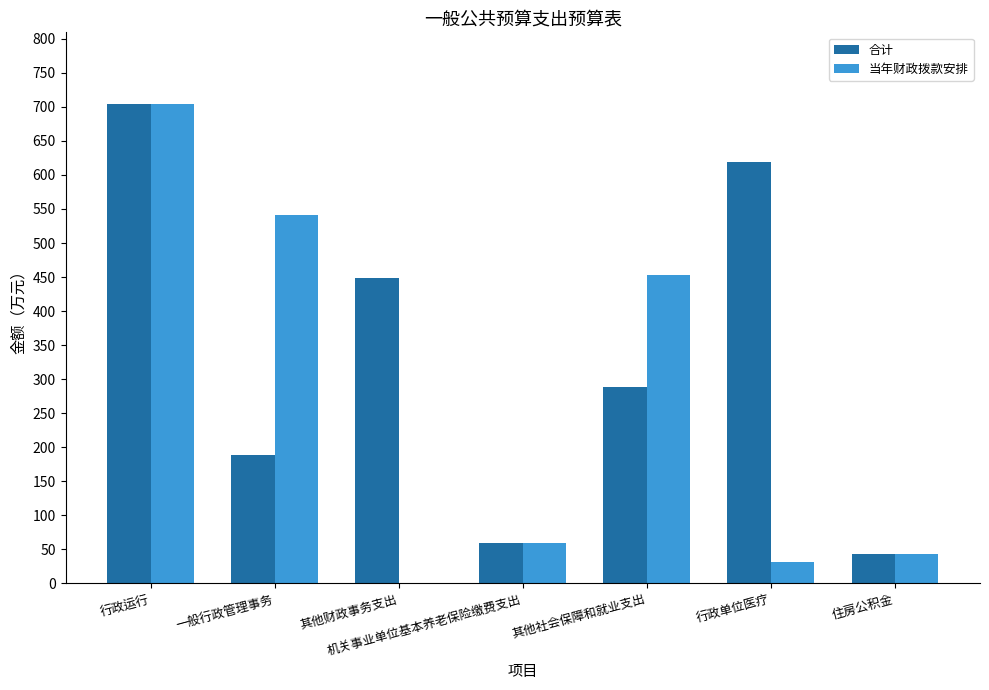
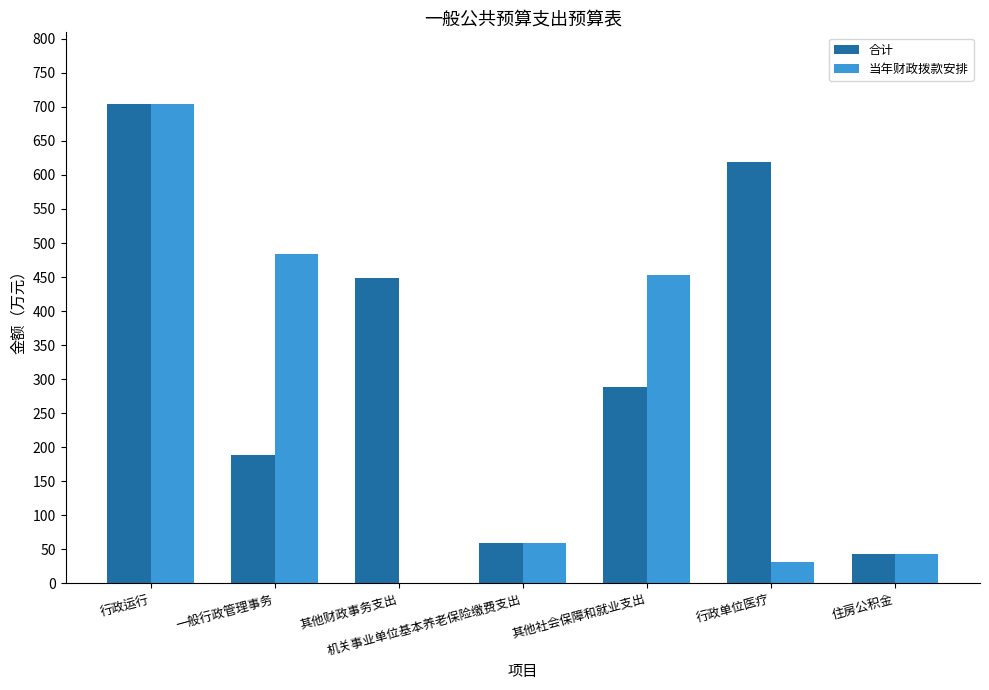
当年财政拨款安排, 一般行政管理事务: 540 -> 480
